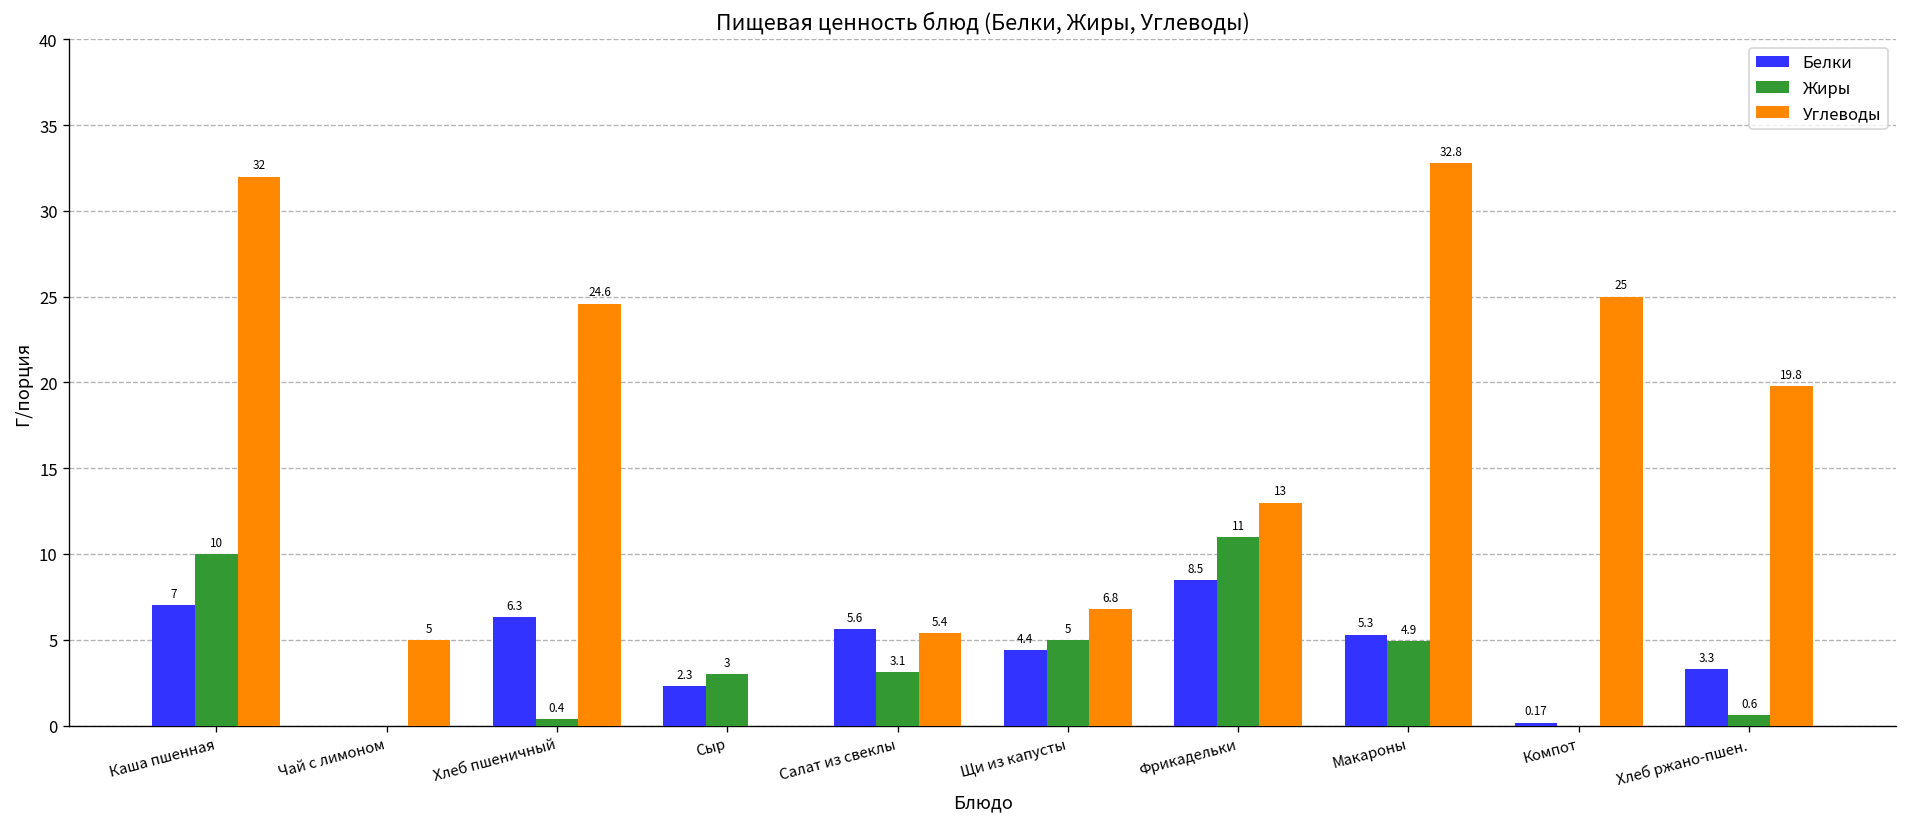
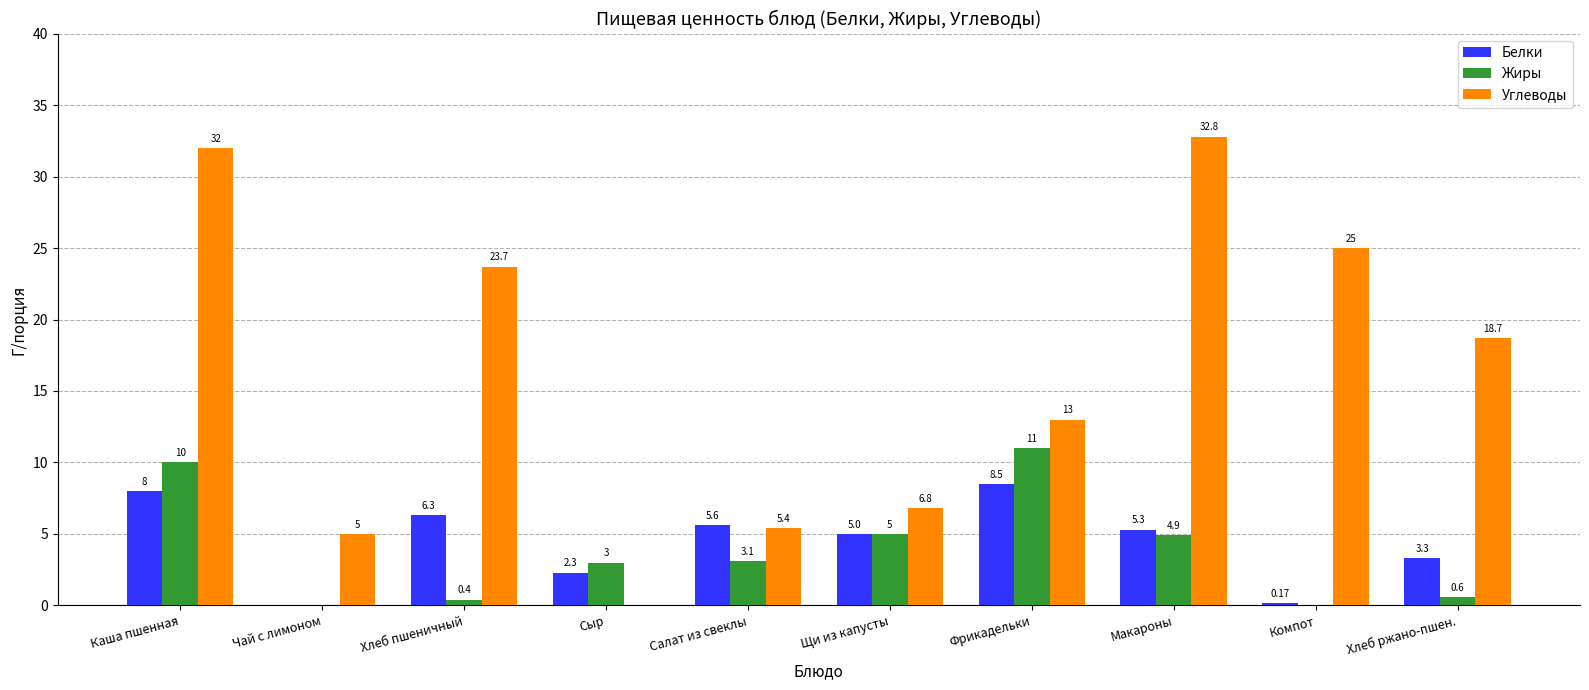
Белки, Каша пшенная: 7 -> 8
Углеводы, Хлеб пшеничный: 24.6 -> 23.7
Белки, Щи из капусты: 4.4 -> 5.0
Углеводы, Хлеб ржано-пшен.: 19.8 -> 18.7
